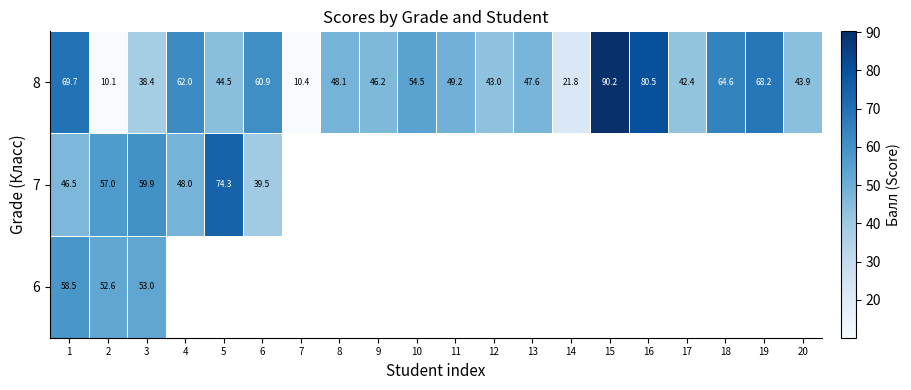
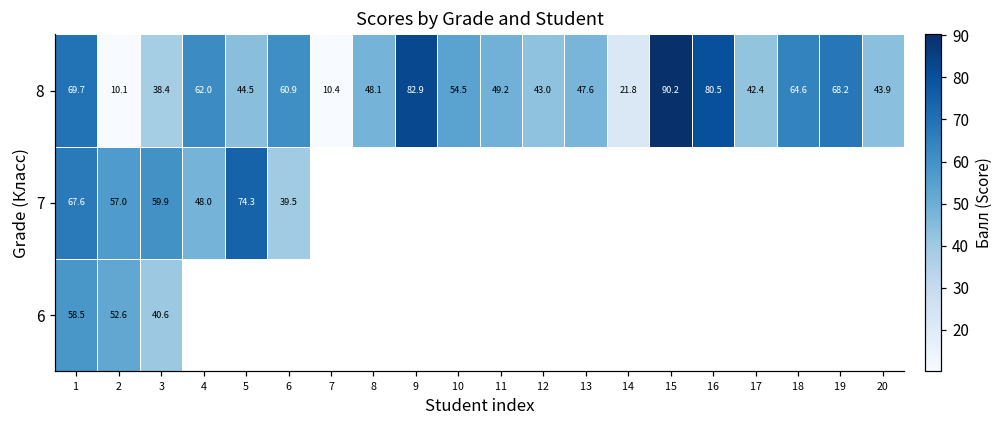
8, 9: 46.2 -> 82.9
7, 1: 46.5 -> 67.6
6, 3: 53.0 -> 40.6
